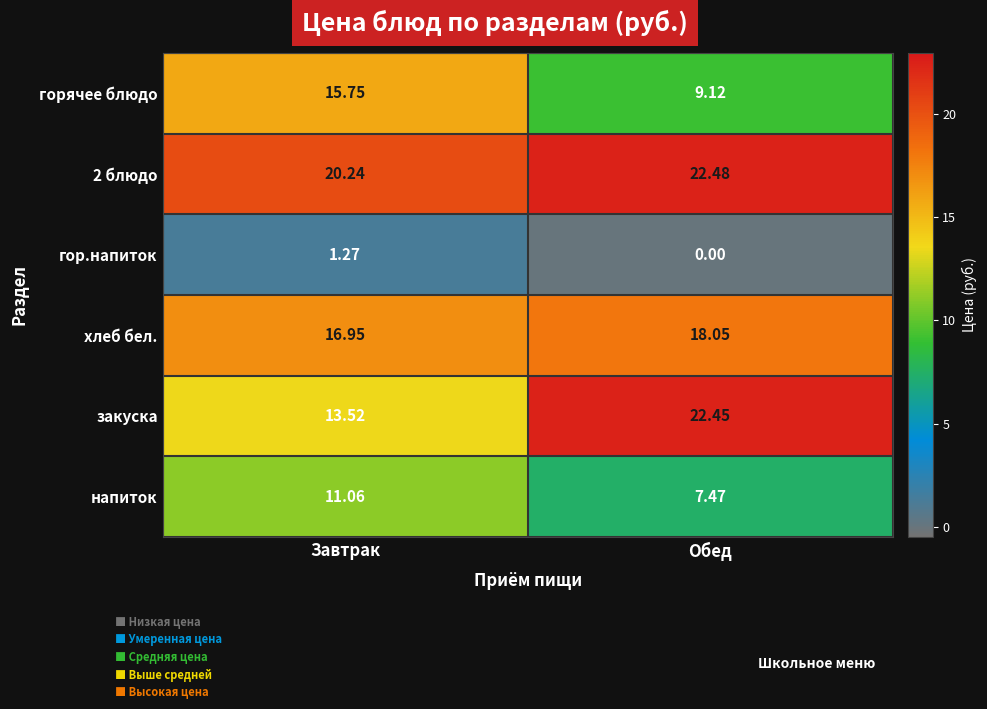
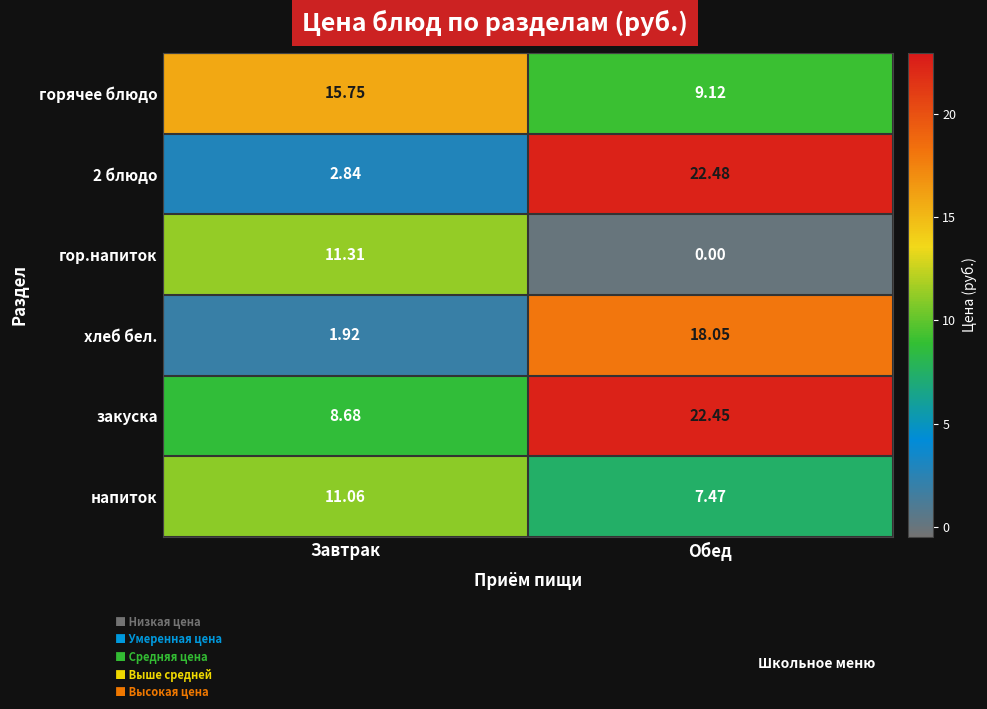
2 блюдо, Завтрак: 20.24 -> 2.84
гор.напиток, Завтрак: 1.27 -> 11.31
хлеб бел., Завтрак: 16.95 -> 1.92
закуска, Завтрак: 13.52 -> 8.68
